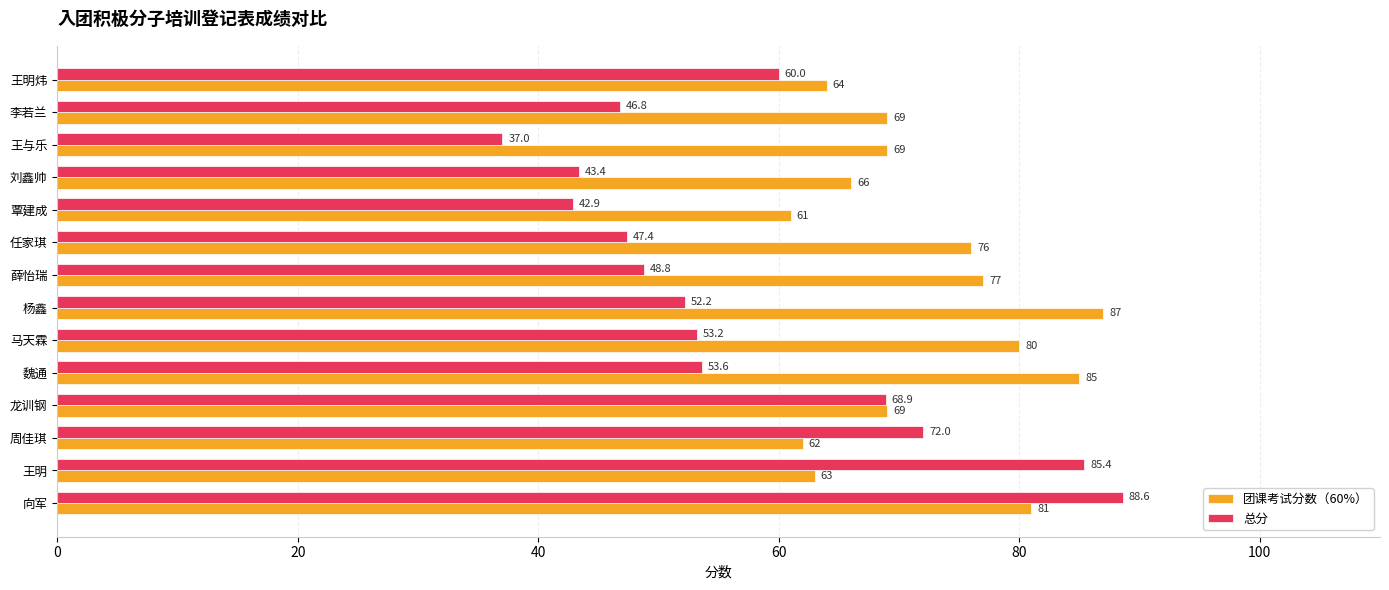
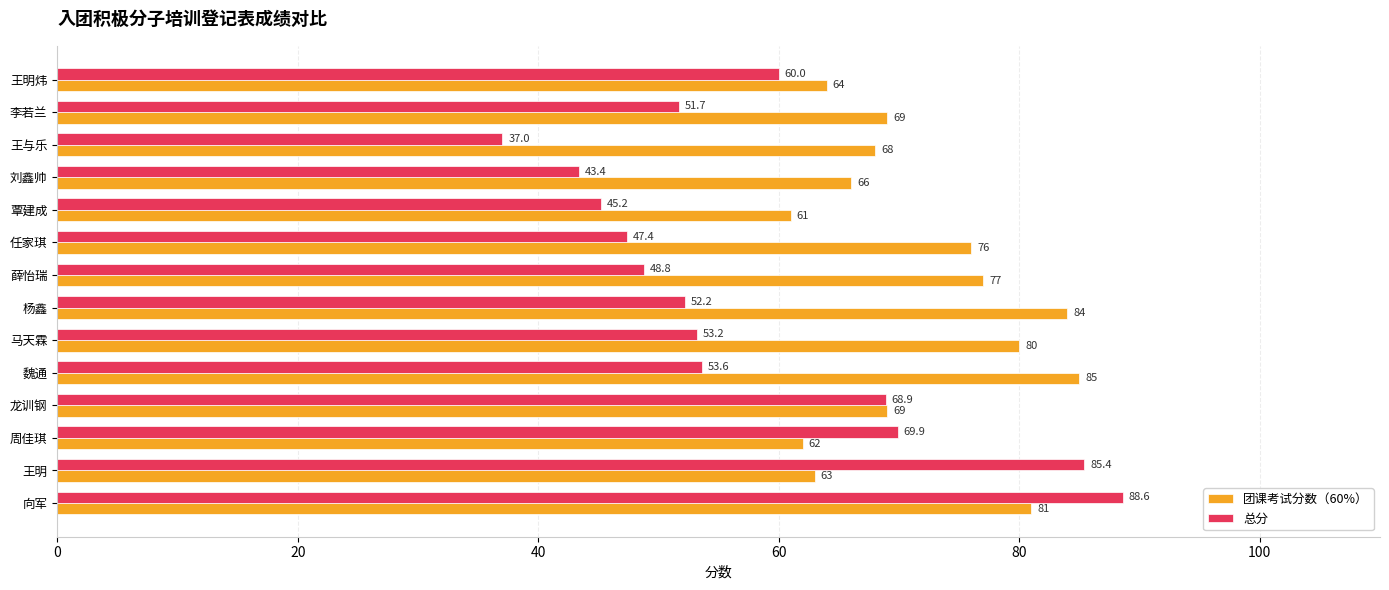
总分, 李若兰: 46.8 -> 51.7
团课考试分数（60%）, 王与乐: 69 -> 68
总分, 覃建成: 42.9 -> 45.2
团课考试分数（60%）, 杨鑫: 87 -> 84
总分, 周佳琪: 72.0 -> 69.9
